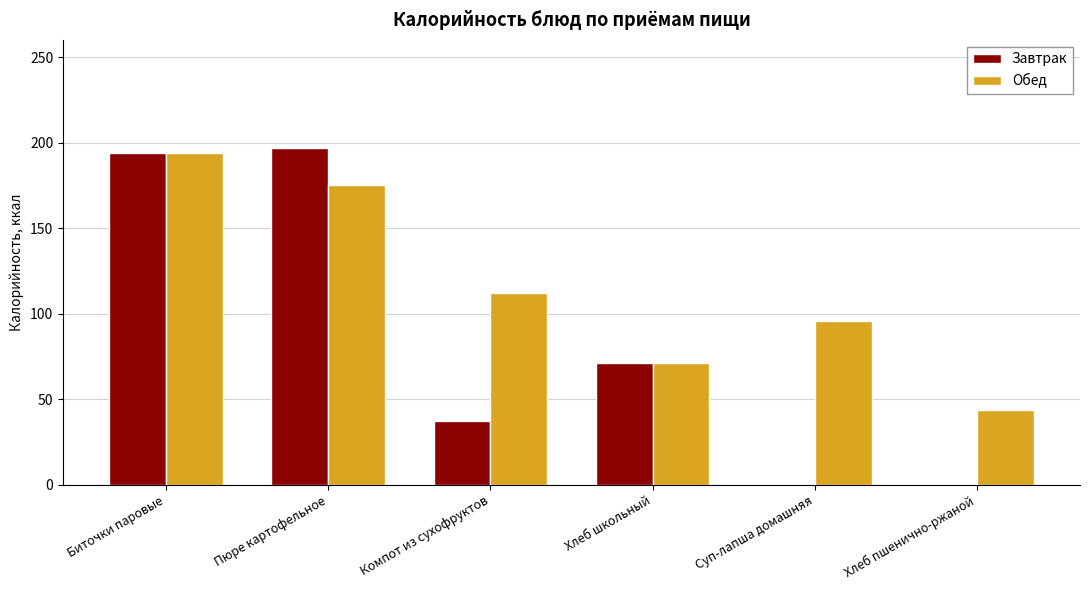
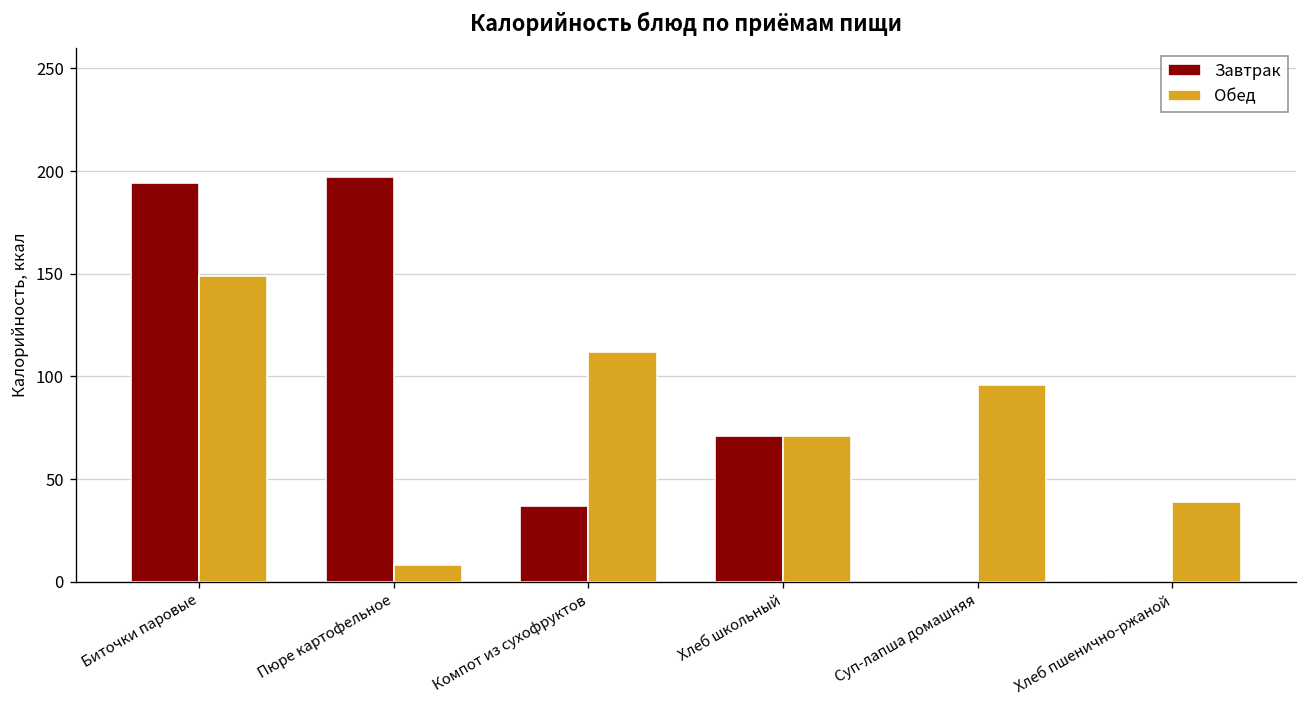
Обед, Биточки паровые: 194 -> 149
Обед, Пюре картофельное: 175 -> 8
Обед, Хлеб пшенично-ржаной: 44 -> 39
